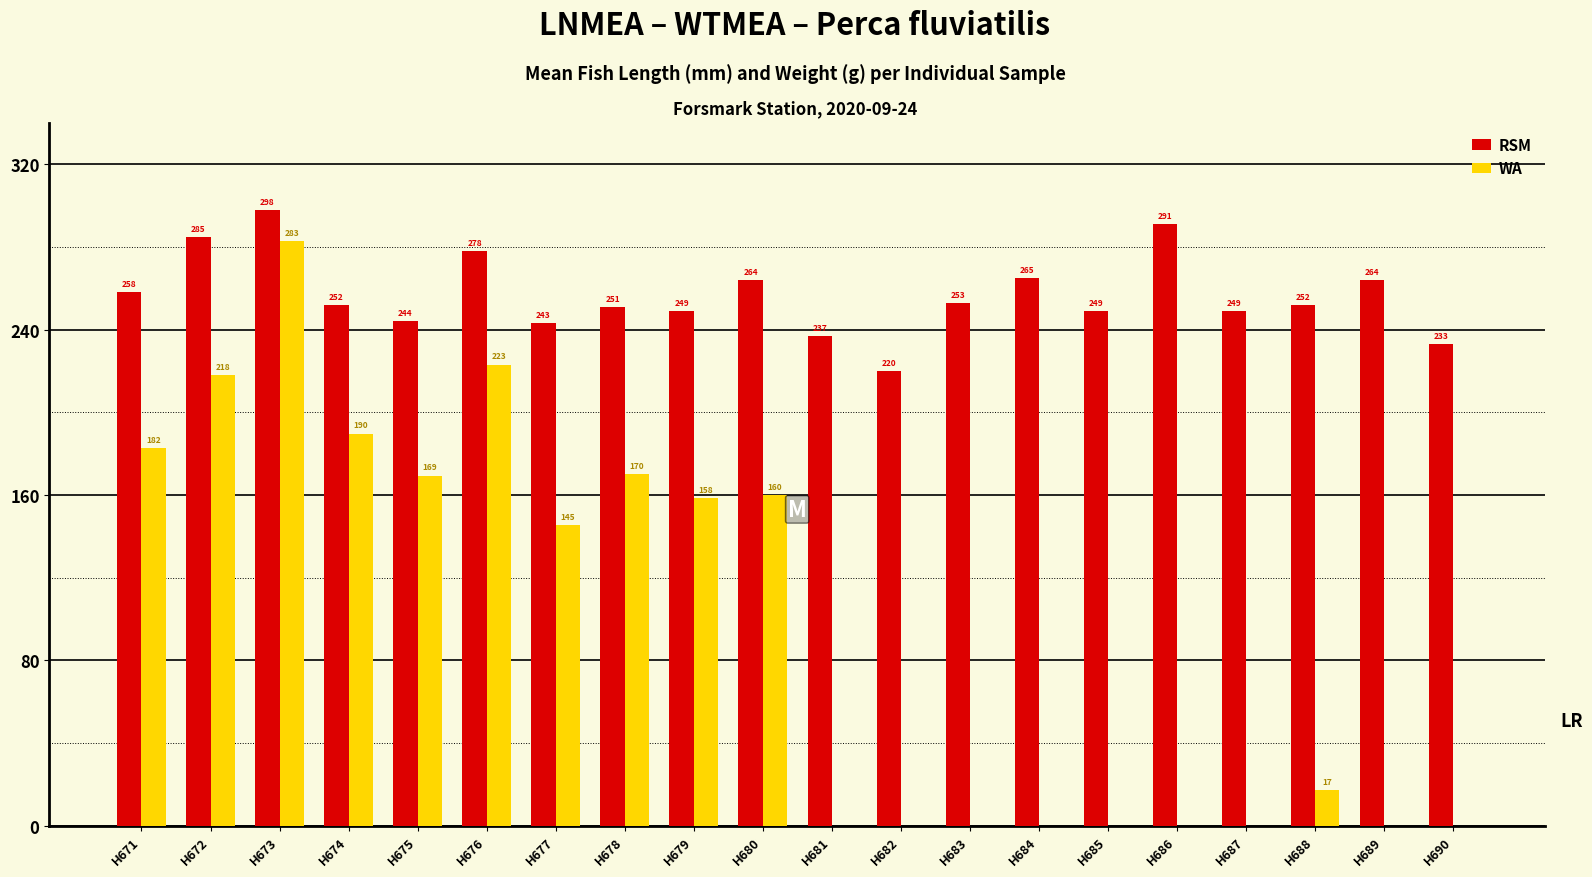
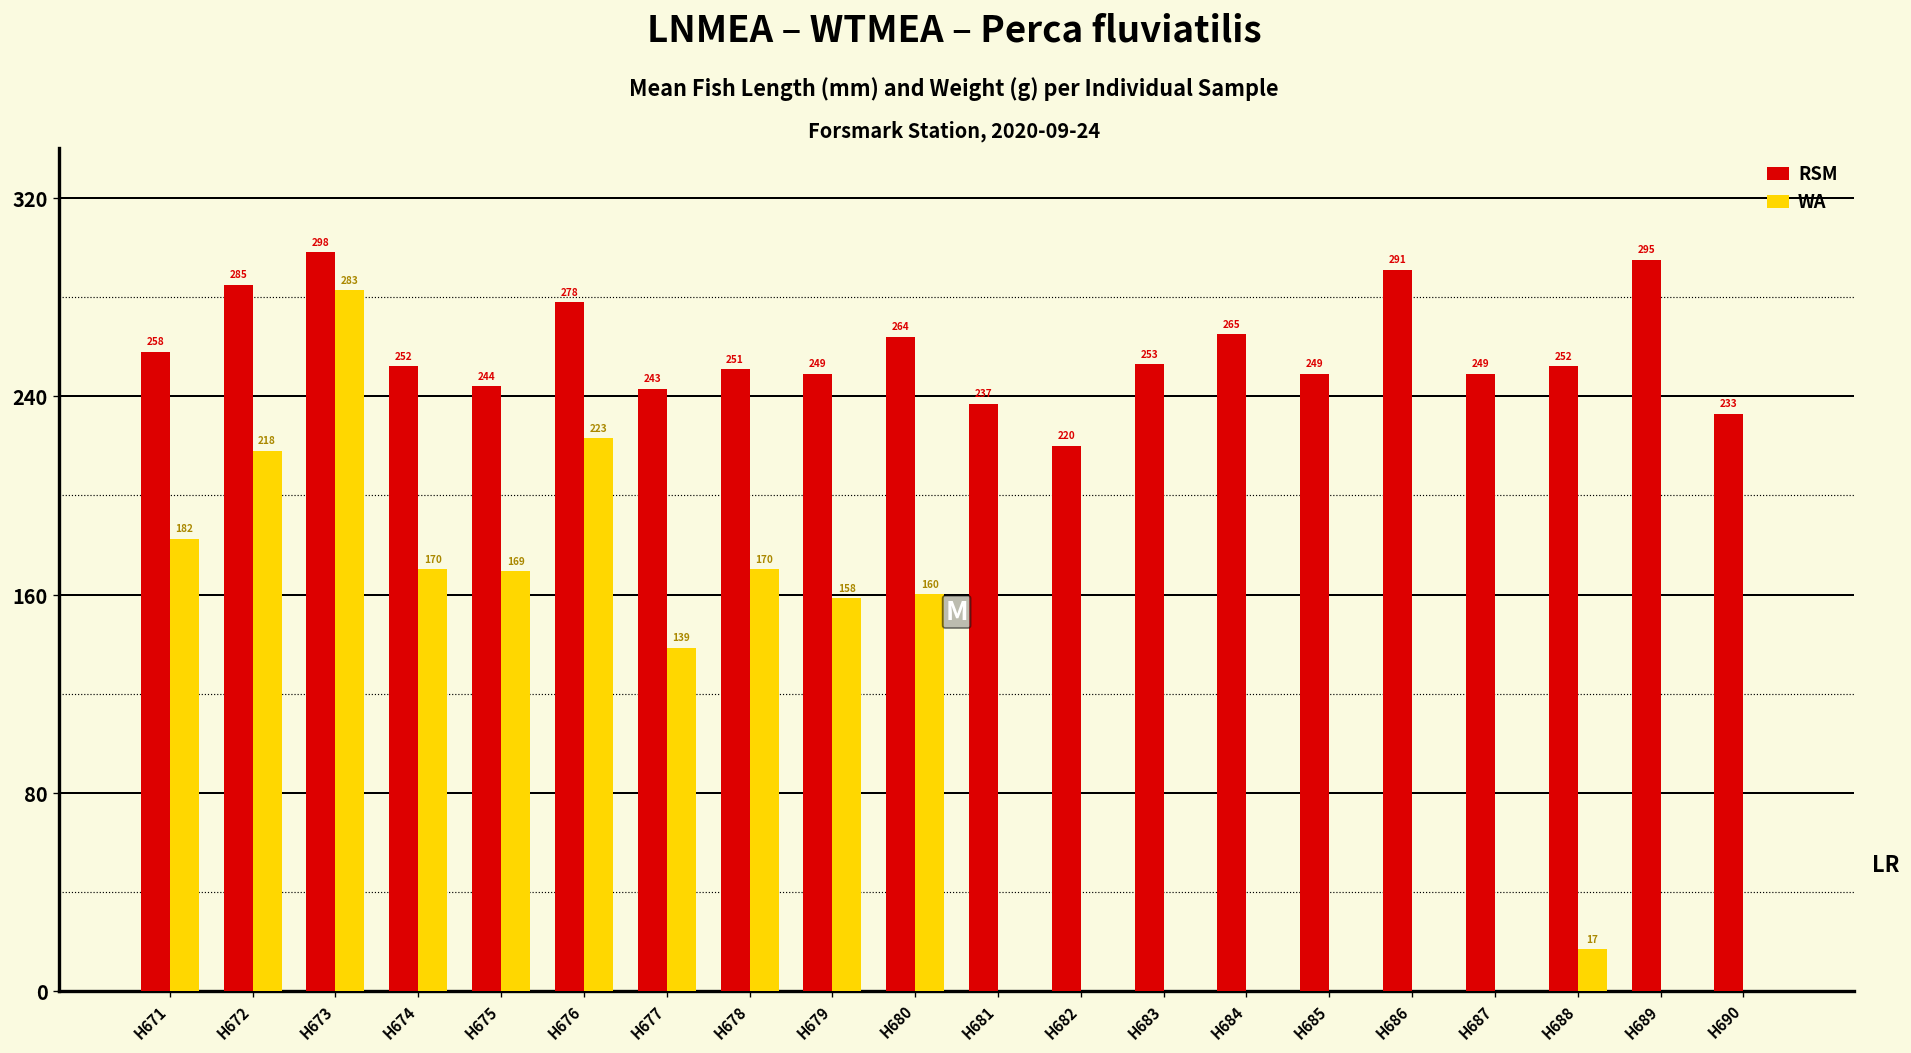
WA, H674: 190 -> 170
WA, H677: 145 -> 139
RSM, H689: 264 -> 295
